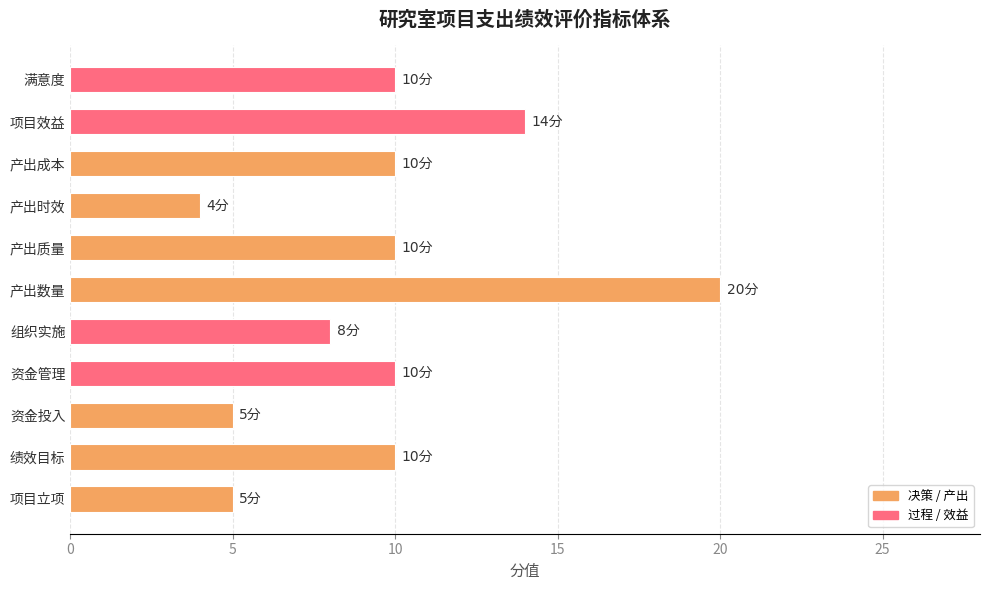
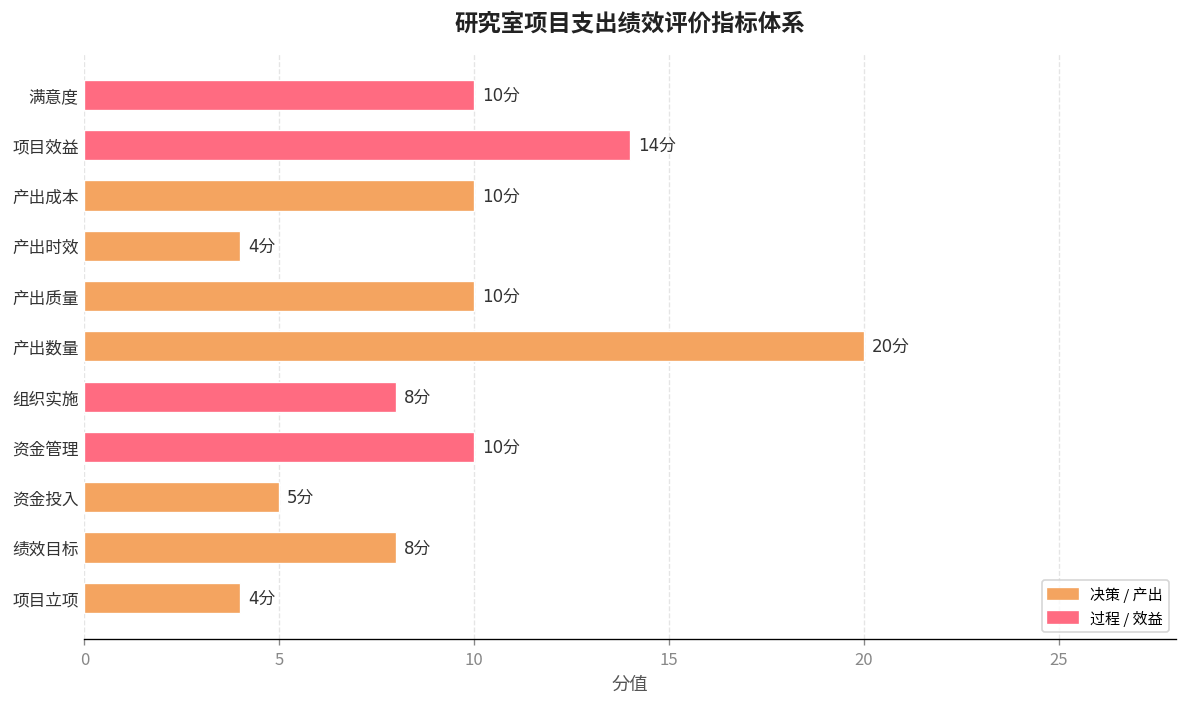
绩效目标: 10分 -> 8分
项目立项: 5分 -> 4分
